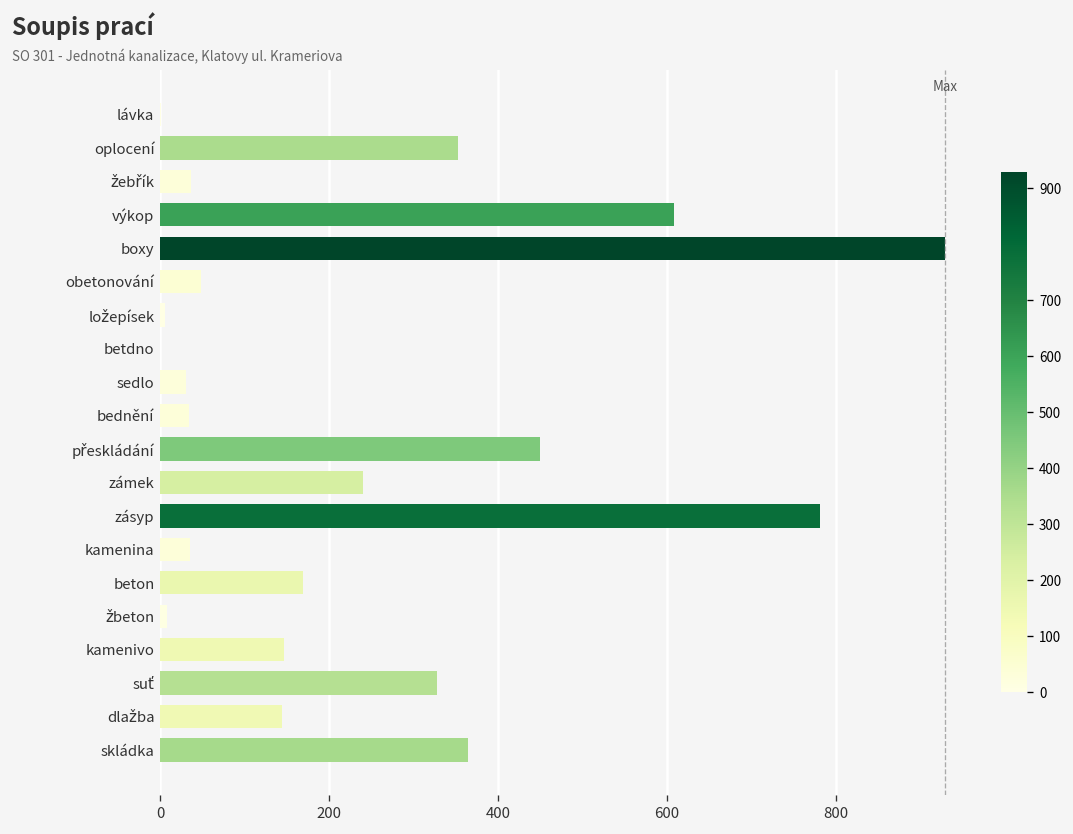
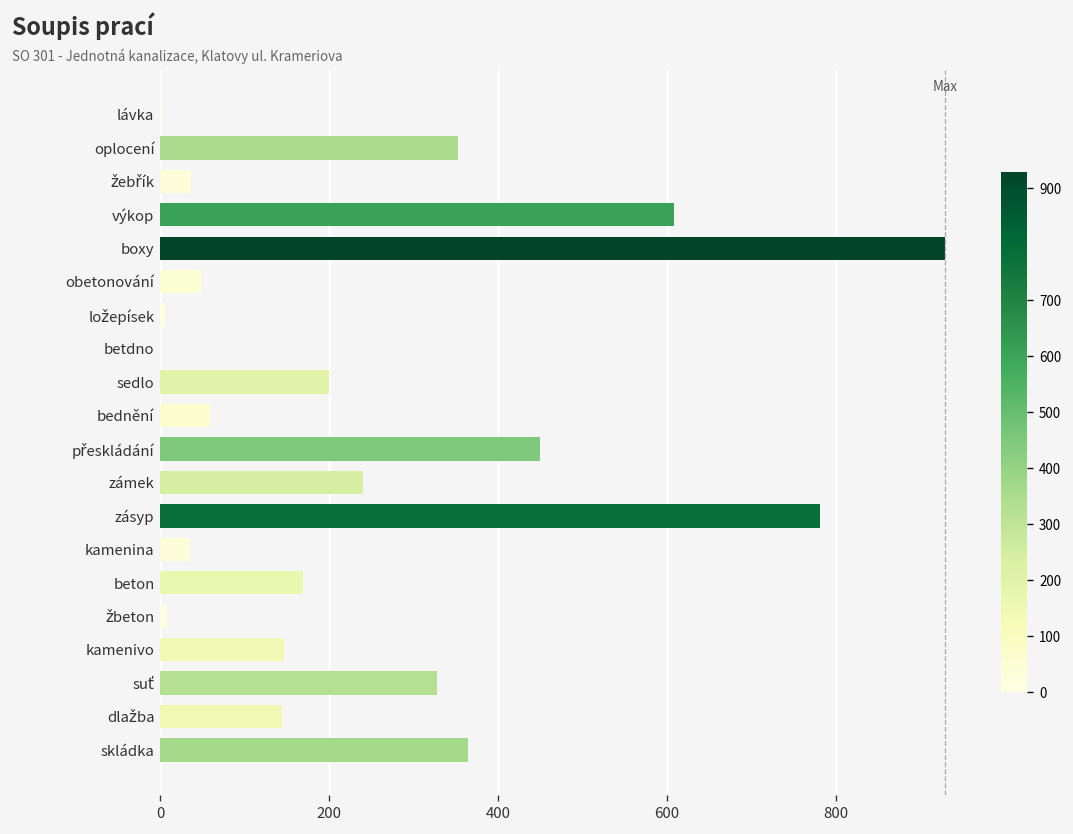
sedlo: 30 -> 200
bednění: 30 -> 60
